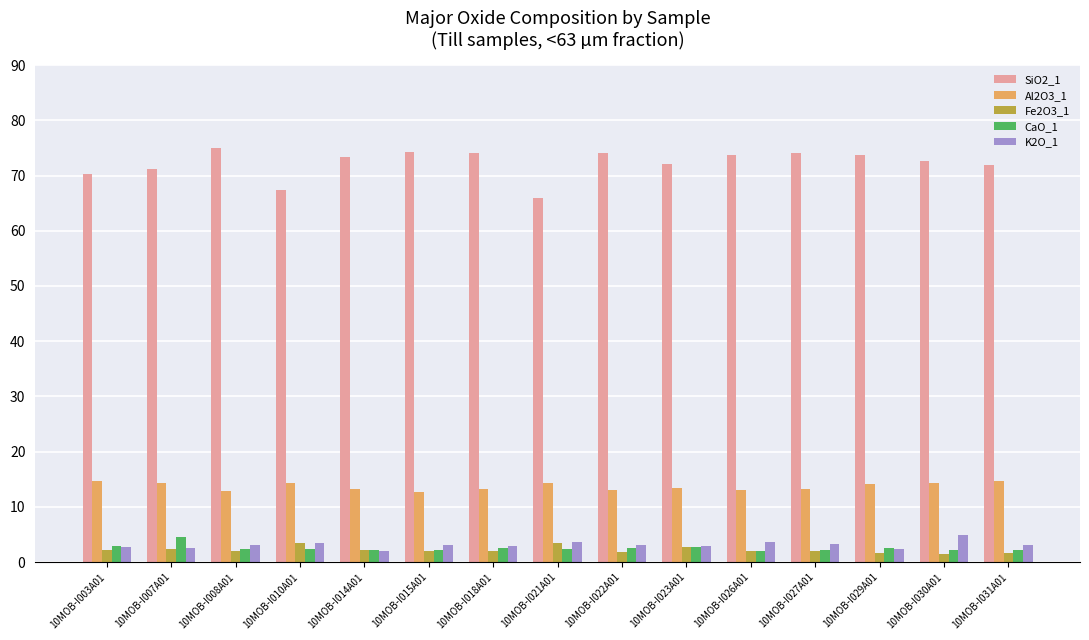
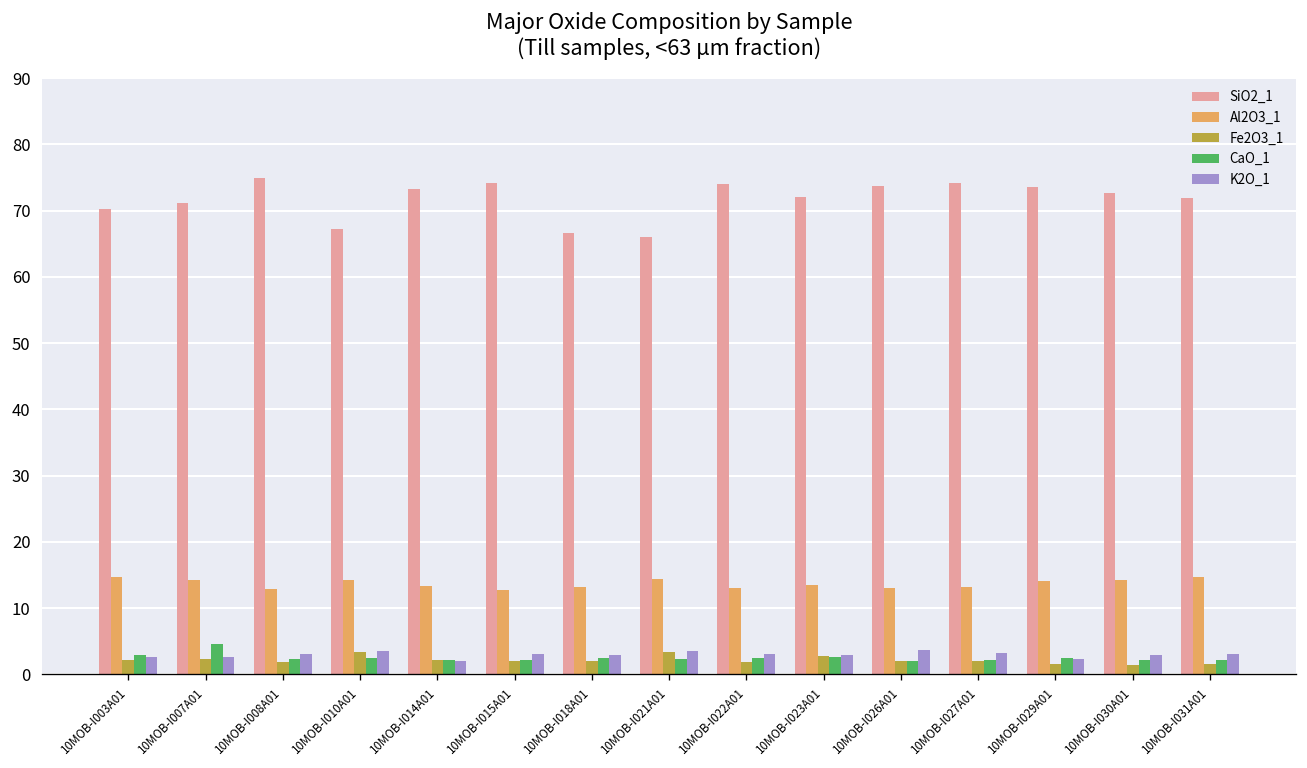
SiO2_1, 10MOB-I018A01: 74 -> 67
K2O_1, 10MOB-I030A01: 5 -> 3
